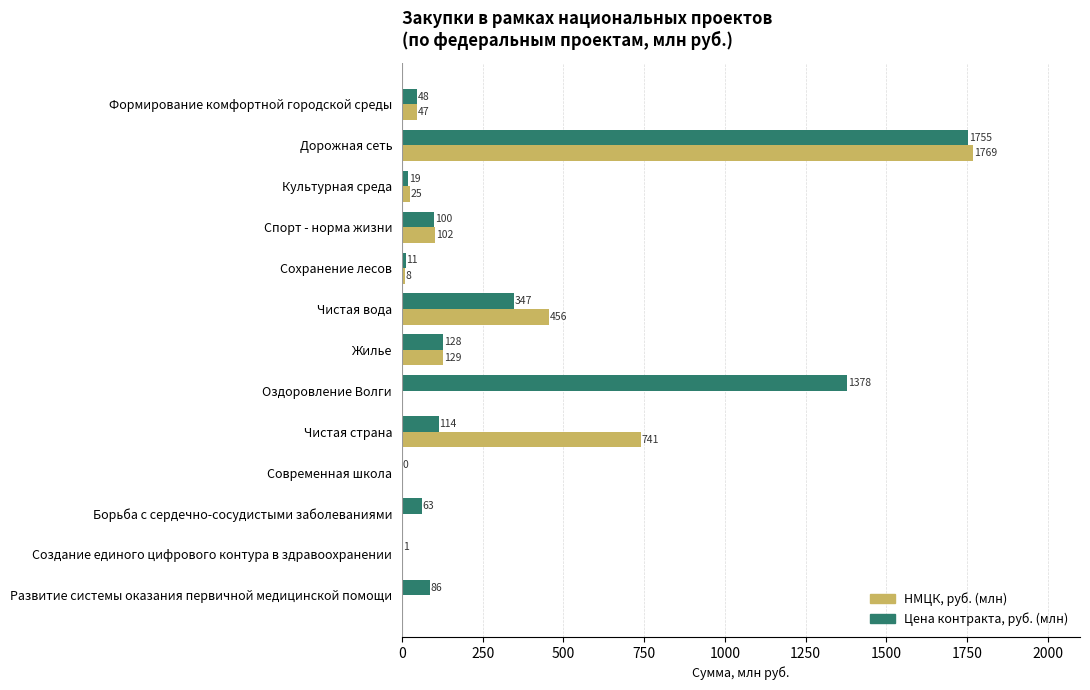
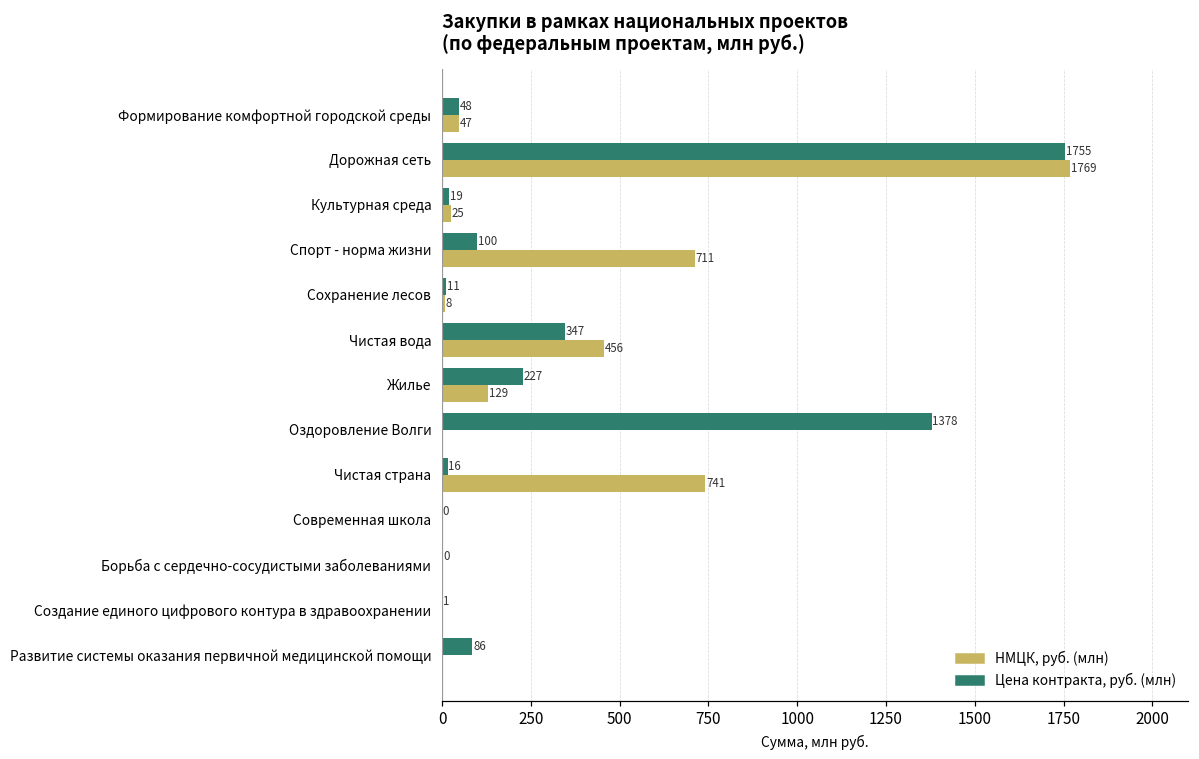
НМЦК, руб. (млн), Спорт - норма жизни: 102 -> 711
Цена контракта, руб. (млн), Жилье: 128 -> 227
Цена контракта, руб. (млн), Чистая страна: 114 -> 16
Цена контракта, руб. (млн), Борьба с сердечно-сосудистыми заболеваниями: 63 -> 0
